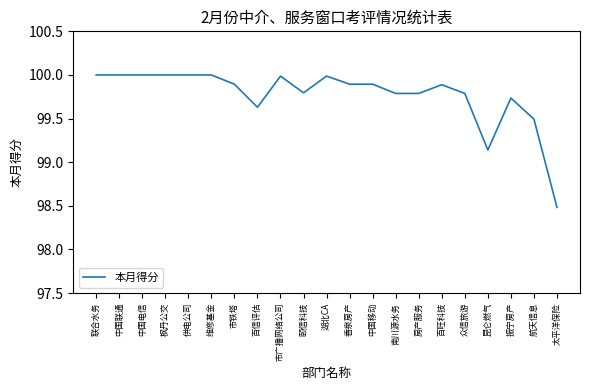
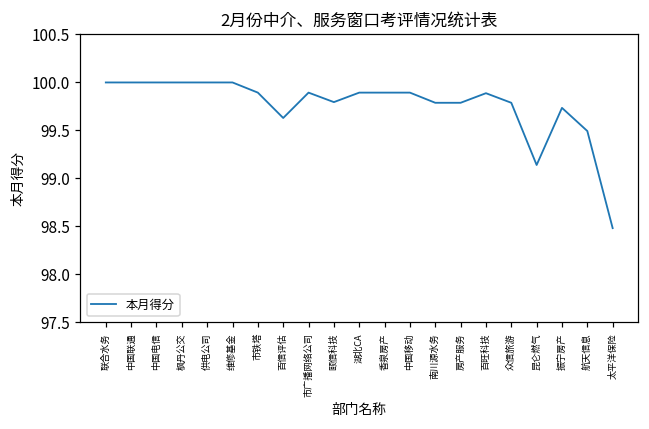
市广播网络公司: 100.0 -> 99.9
湖北CA: 100.0 -> 99.9
